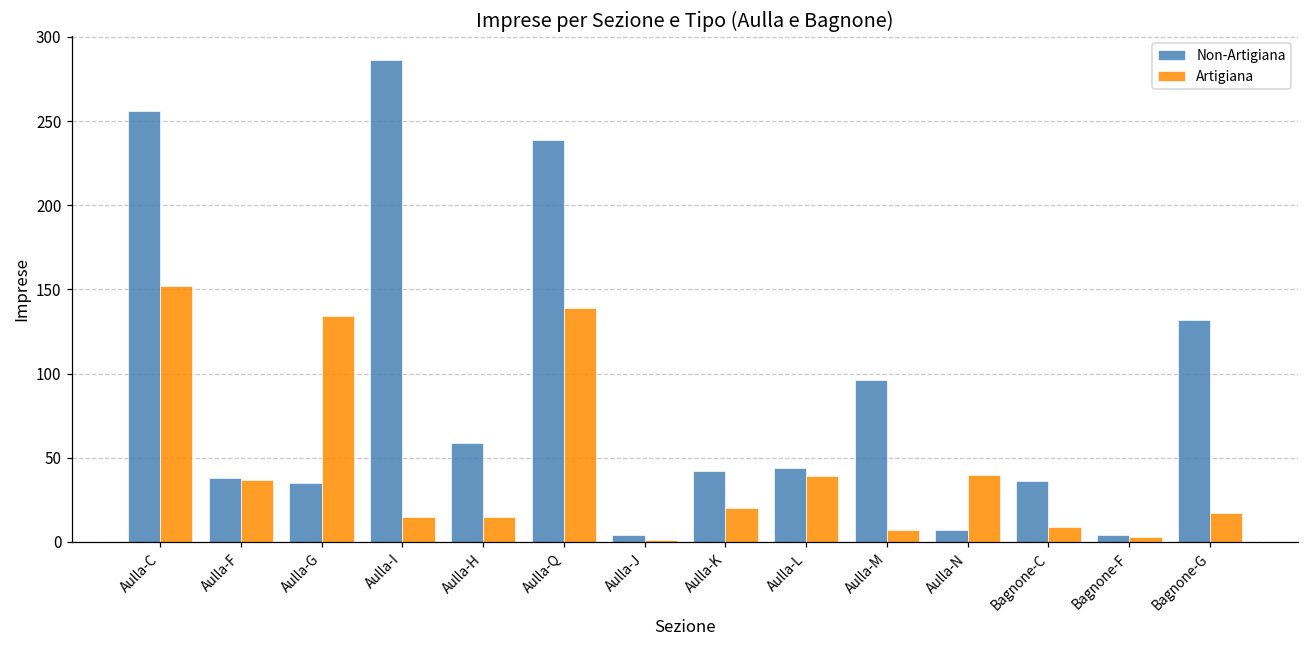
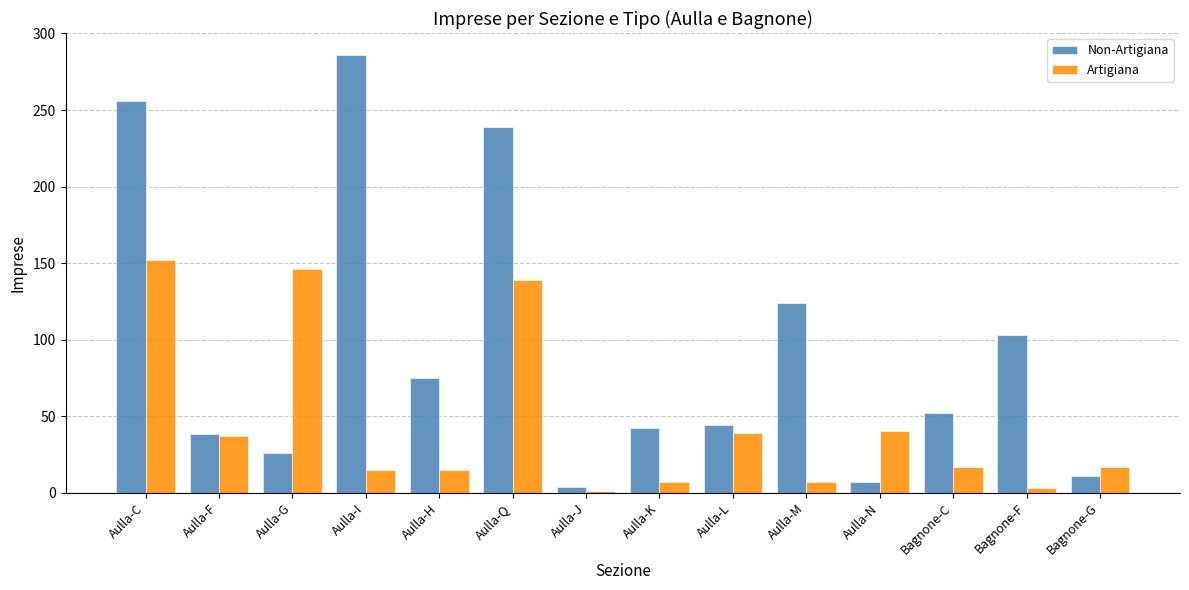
Non-Artigiana, Aulla-G: 35 -> 26
Artigiana, Aulla-G: 134 -> 146
Non-Artigiana, Aulla-H: 59 -> 75
Artigiana, Aulla-K: 20 -> 7
Non-Artigiana, Aulla-M: 96 -> 124
Non-Artigiana, Bagnone-C: 36 -> 52
Artigiana, Bagnone-C: 9 -> 17
Non-Artigiana, Bagnone-F: 4 -> 103
Non-Artigiana, Bagnone-G: 132 -> 11
